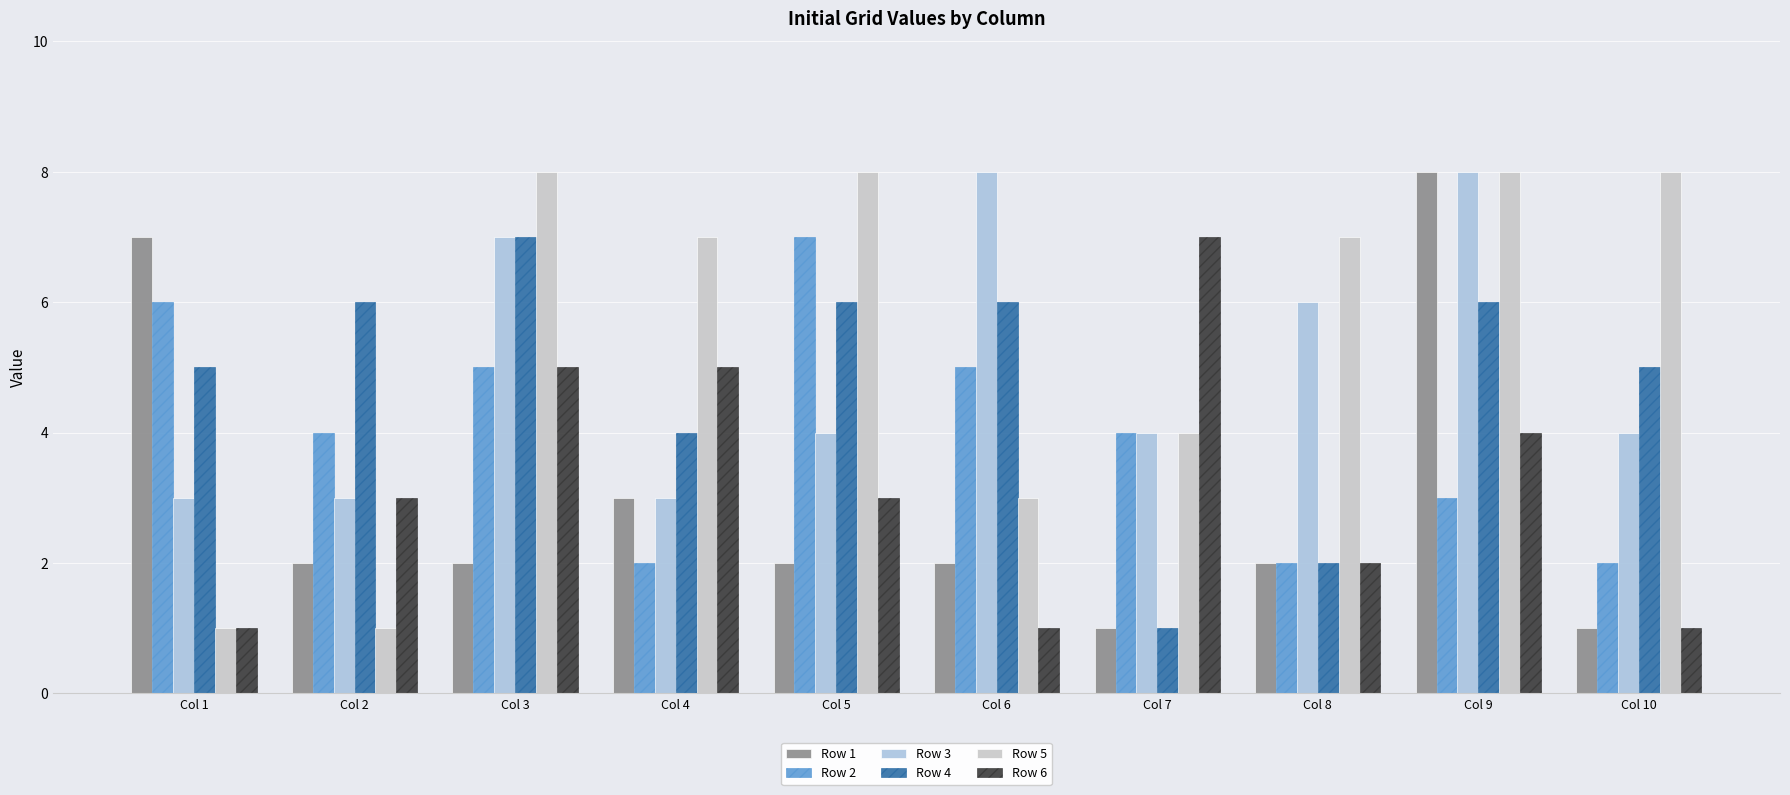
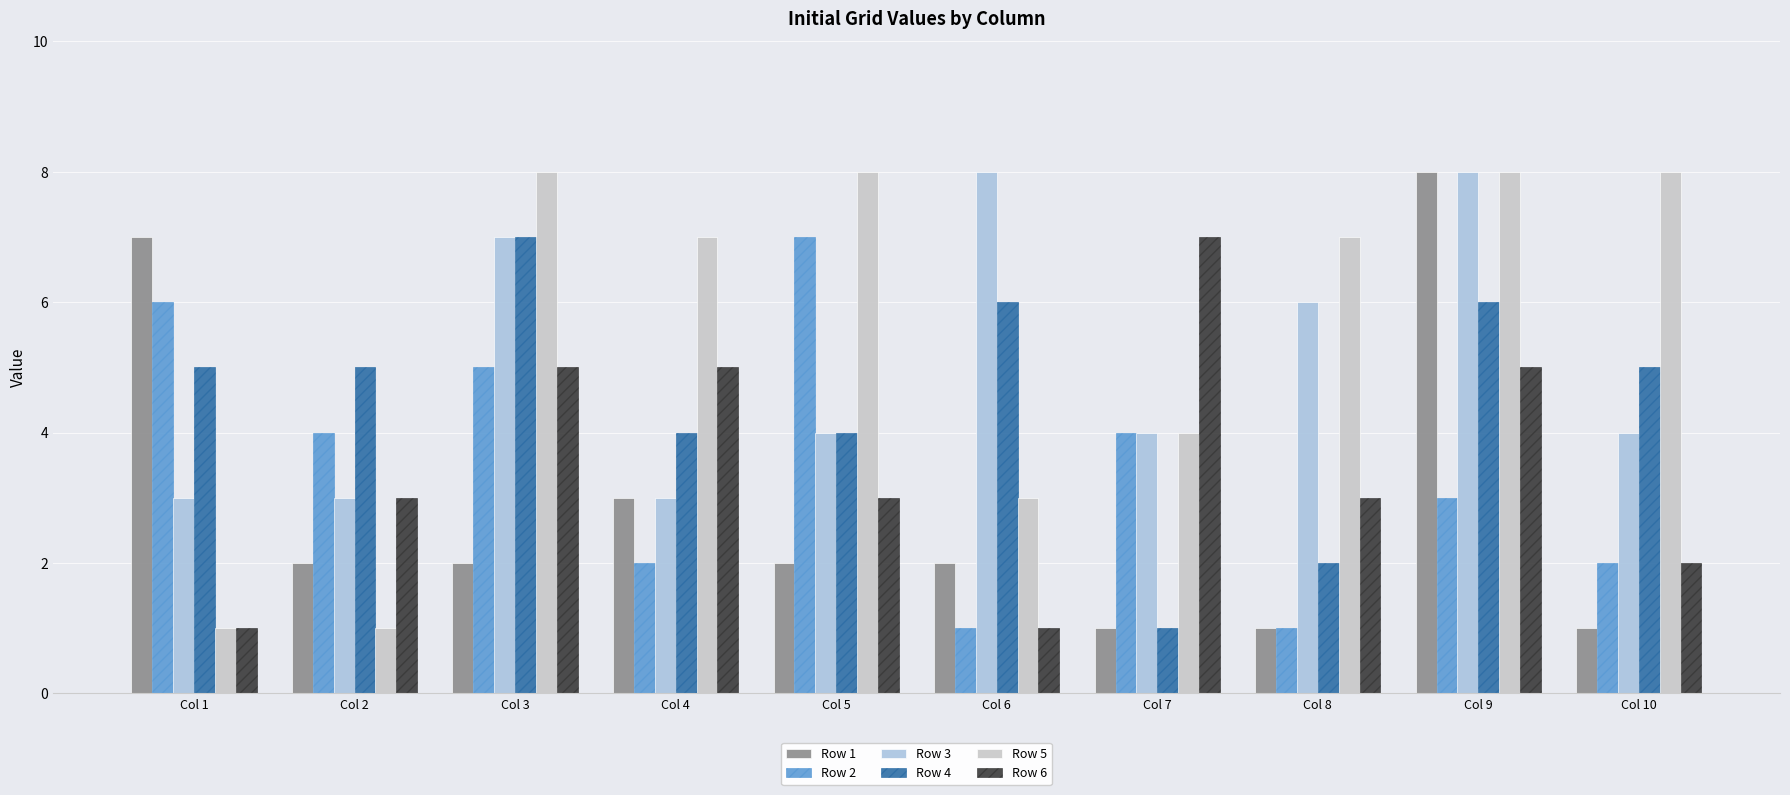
Row 4, Col 2: 6 -> 5
Row 4, Col 5: 6 -> 4
Row 2, Col 6: 5 -> 1
Row 1, Col 8: 2 -> 1
Row 2, Col 8: 2 -> 1
Row 6, Col 8: 2 -> 3
Row 6, Col 9: 4 -> 5
Row 6, Col 10: 1 -> 2
